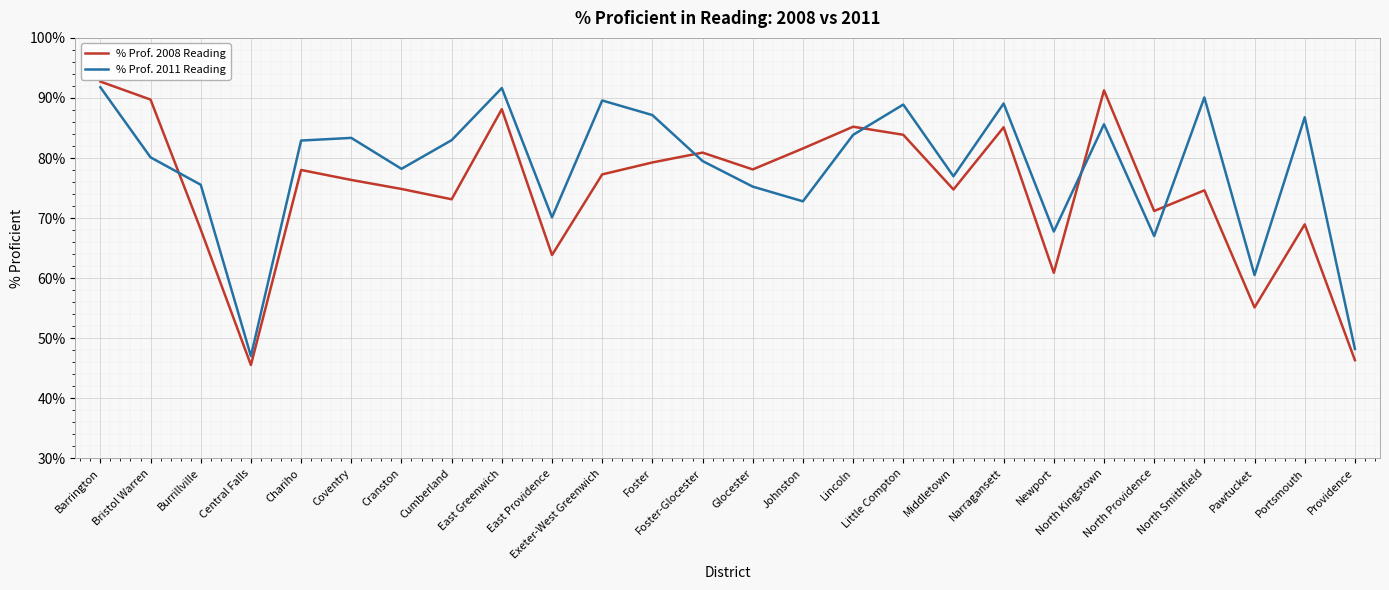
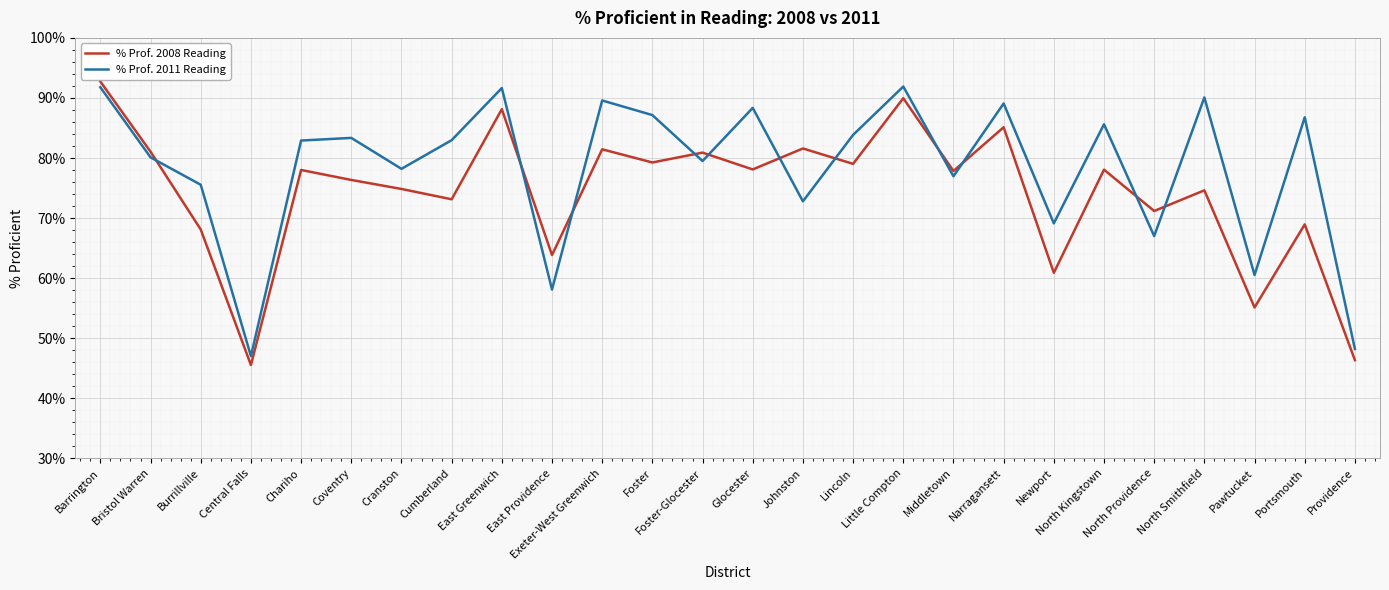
% Prof. 2008 Reading, Bristol Warren: 90% -> 81%
% Prof. 2011 Reading, East Providence: 70% -> 58%
% Prof. 2008 Reading, Exeter-West Greenwich: 77% -> 81%
% Prof. 2011 Reading, Glocester: 75% -> 88%
% Prof. 2008 Reading, Lincoln: 85% -> 79%
% Prof. 2008 Reading, Little Compton: 84% -> 90%
% Prof. 2011 Reading, Little Compton: 89% -> 92%
% Prof. 2008 Reading, Middletown: 75% -> 78%
% Prof. 2011 Reading, Newport: 68% -> 69%
% Prof. 2008 Reading, North Kingstown: 91% -> 78%
